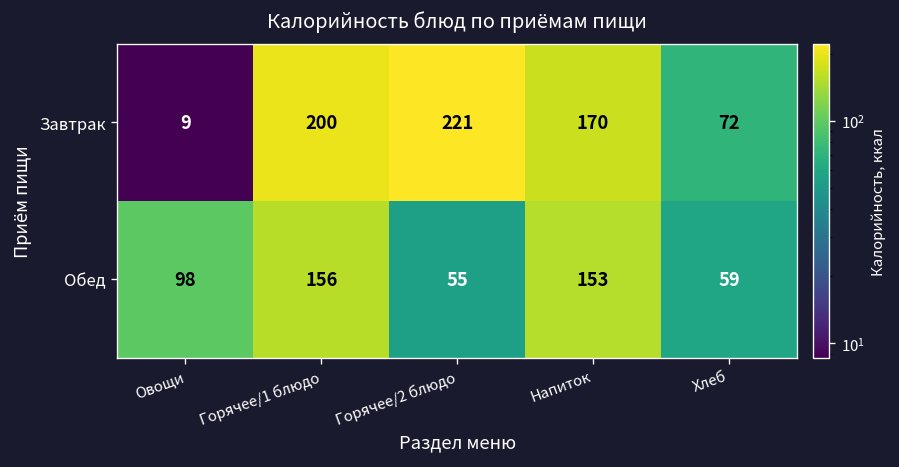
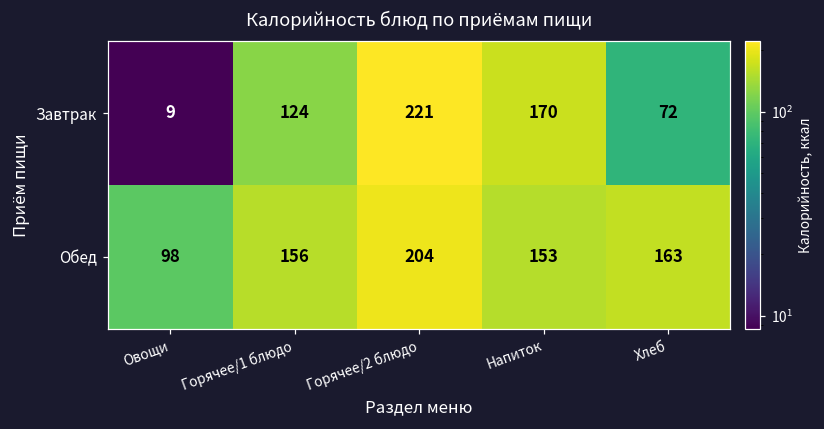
Завтрак, Горячее/1 блюдо: 200 -> 124
Обед, Горячее/2 блюдо: 55 -> 204
Обед, Хлеб: 59 -> 163
